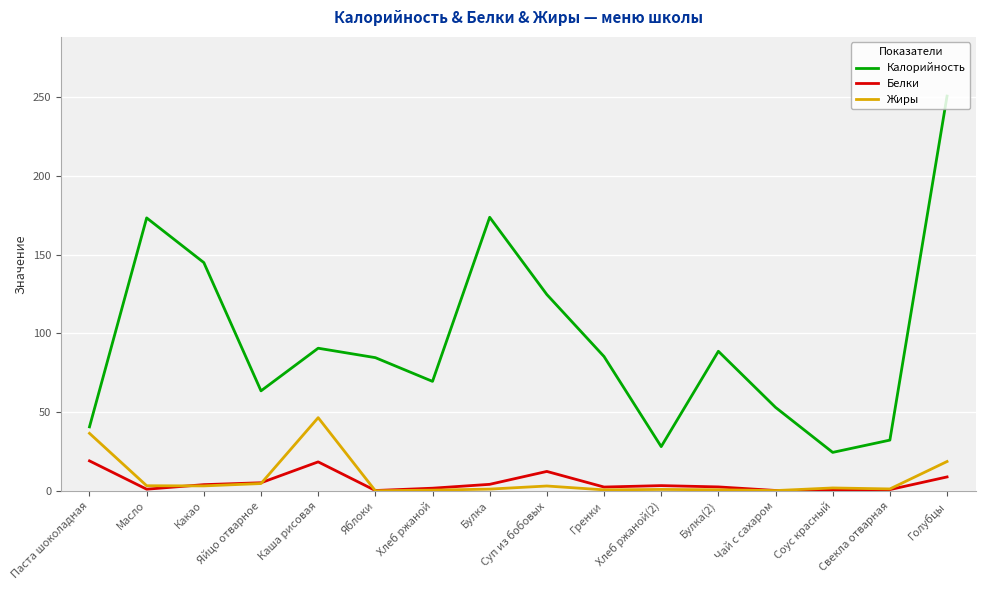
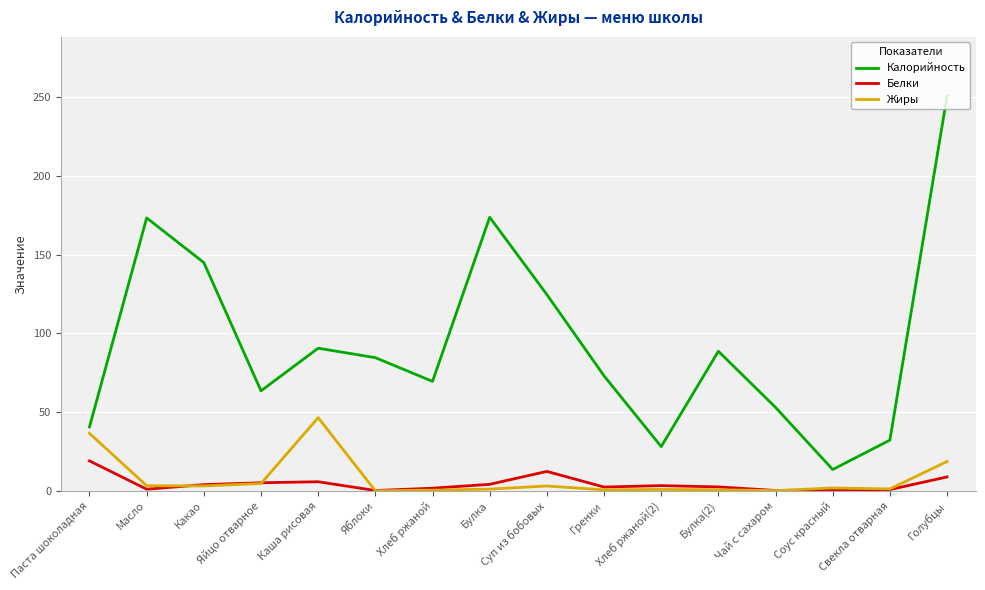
Белки, Каша рисовая: 18 -> 6
Калорийность, Гренки: 85 -> 73
Калорийность, Соус красный: 24 -> 14
